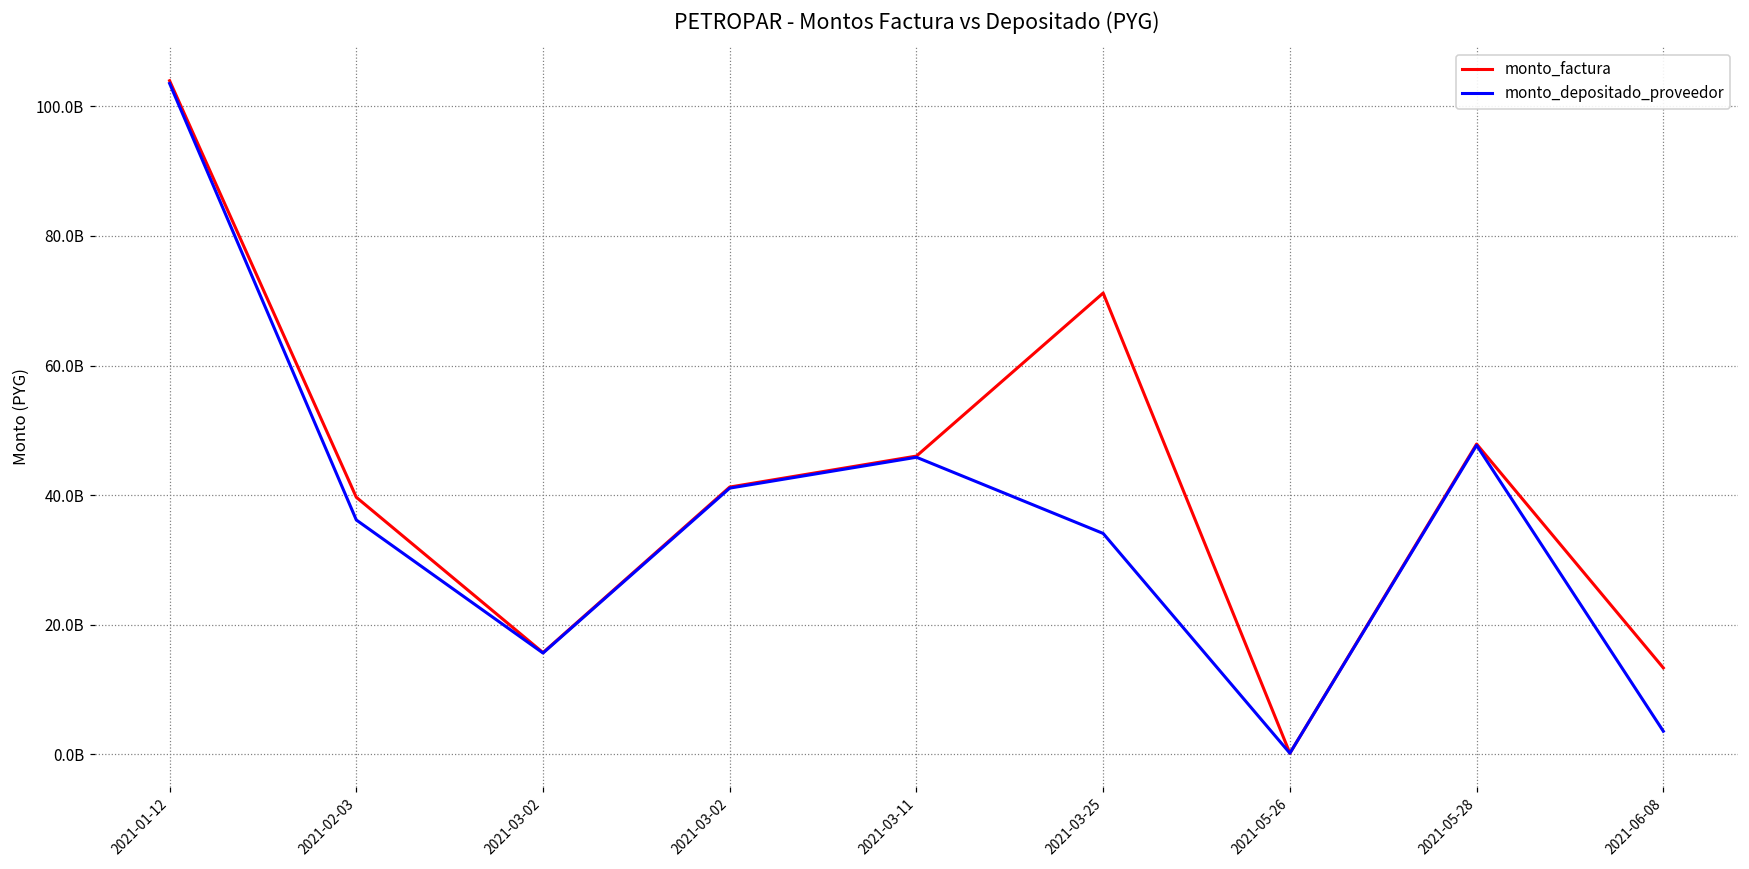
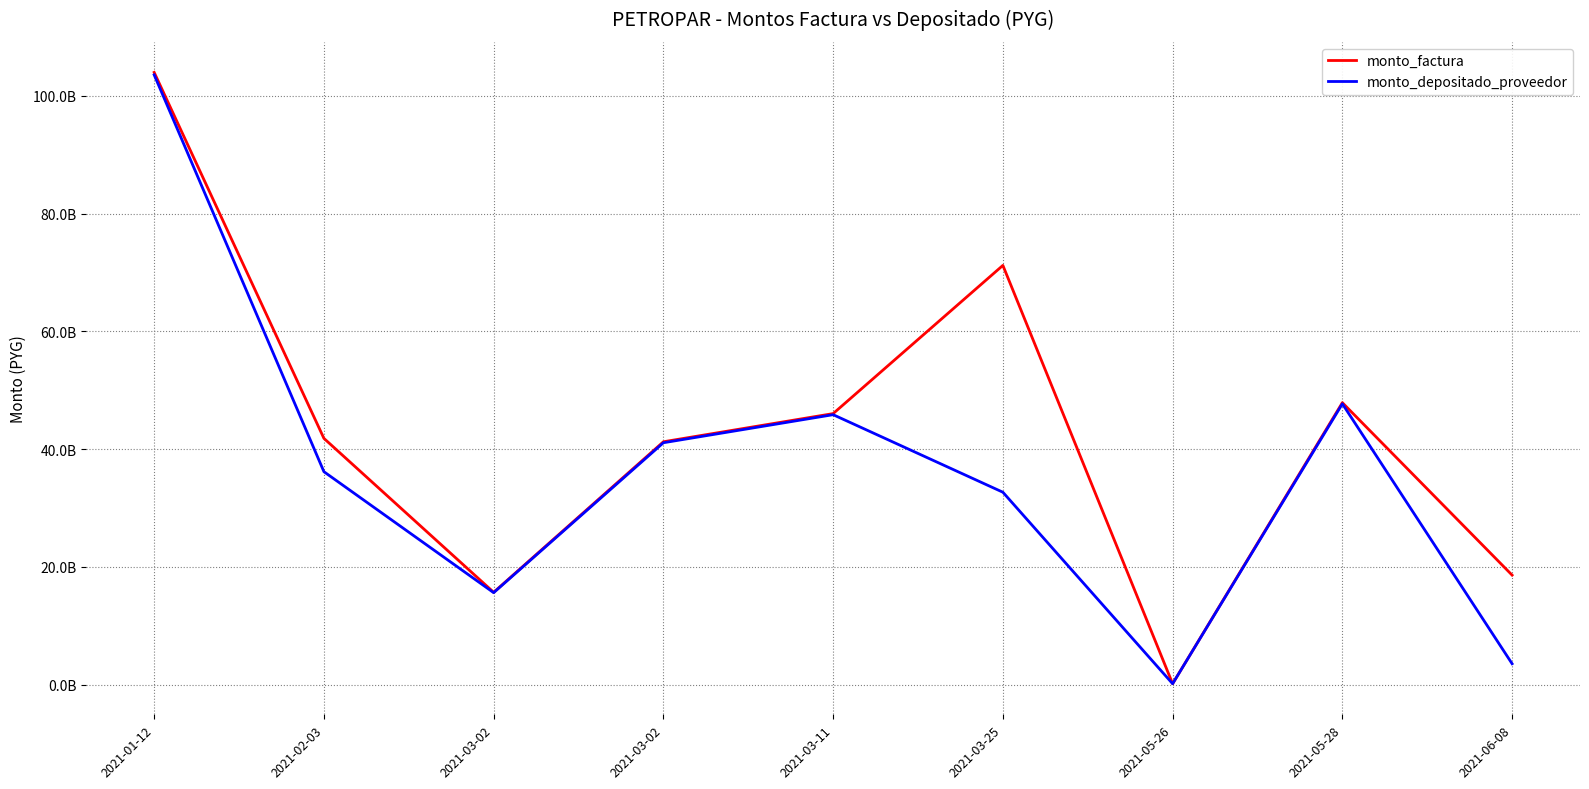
monto_factura, 2021-02-03: 40000000000 -> 42000000000
monto_depositado_proveedor, 2021-03-25: 34000000000 -> 33000000000
monto_factura, 2021-06-08: 13000000000 -> 19000000000
